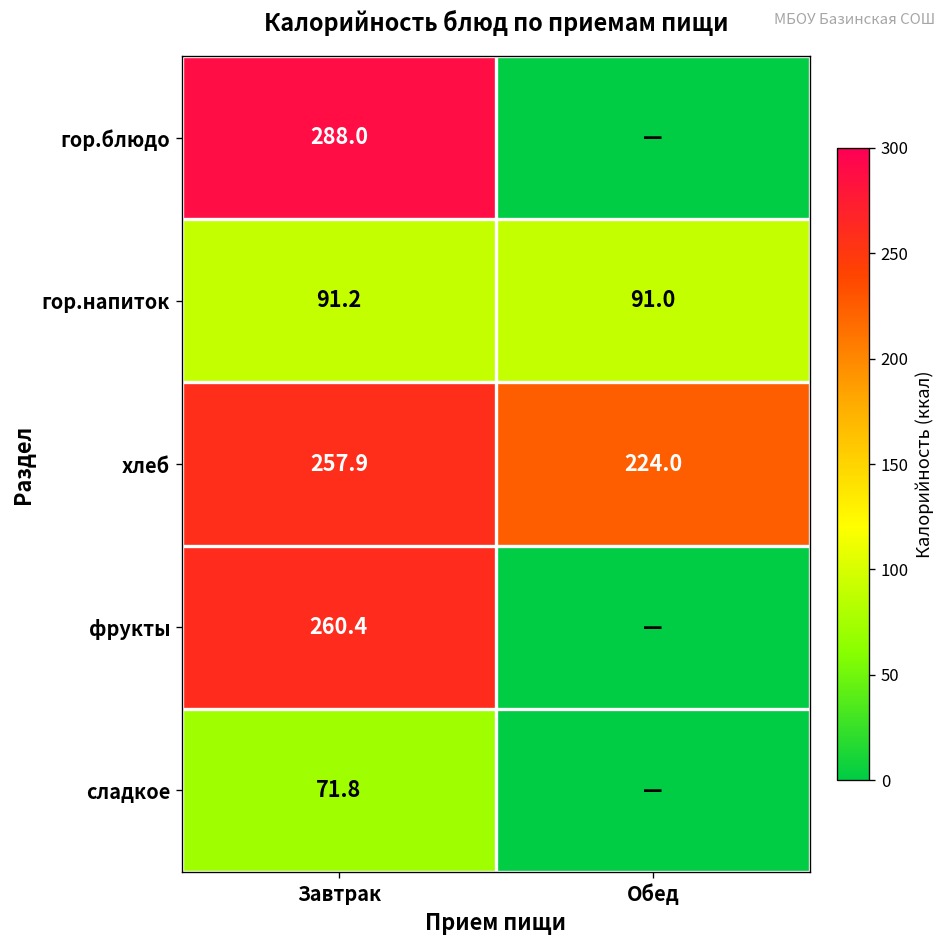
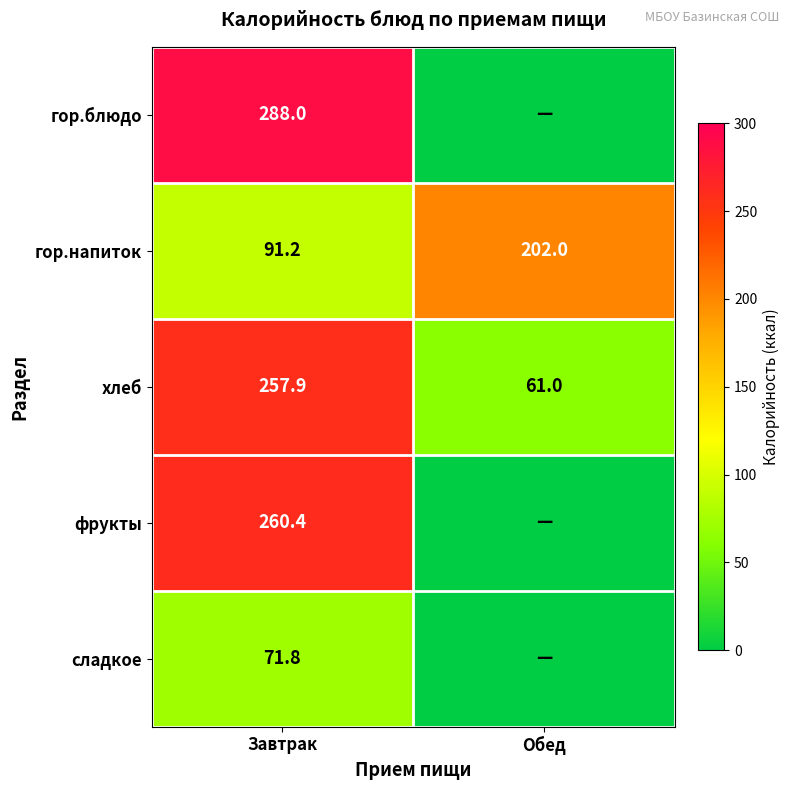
гор.напиток, Обед: 91.0 -> 202.0
хлеб, Обед: 224.0 -> 61.0
